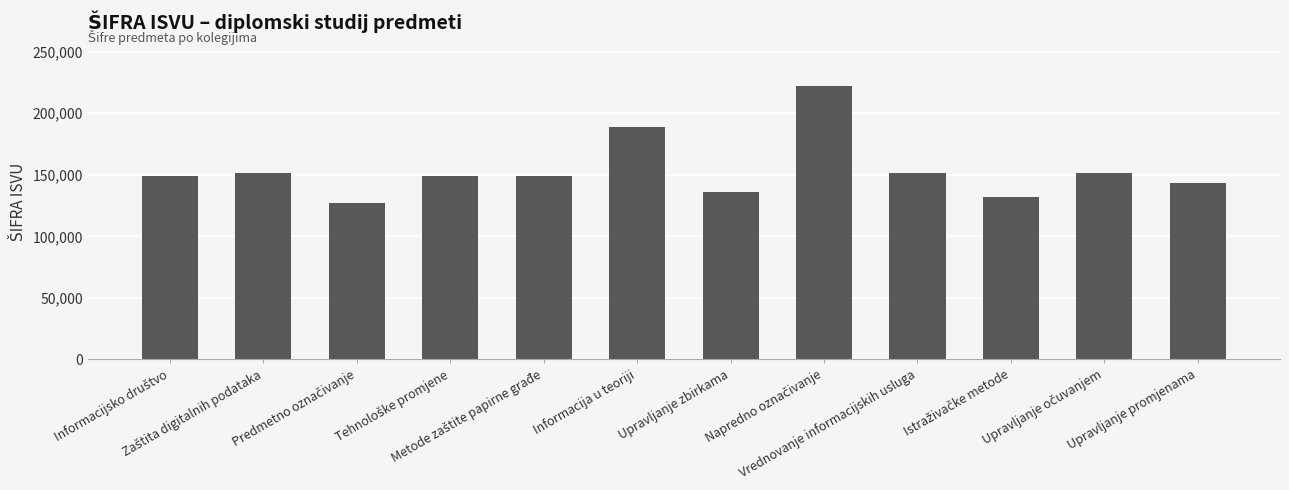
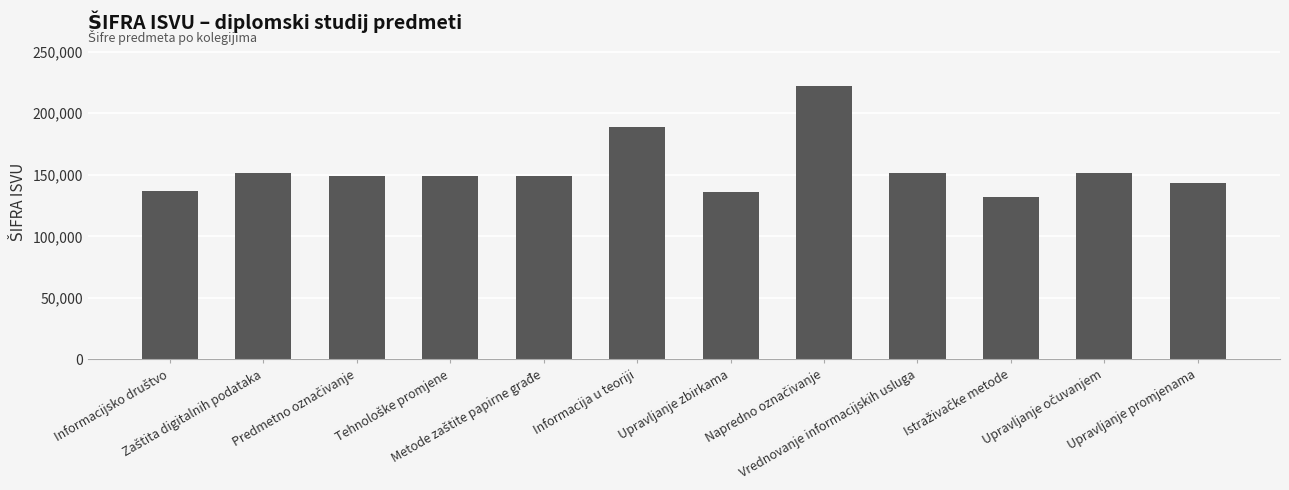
Informacijsko društvo: 149,000 -> 137,000
Predmetno označivanje: 127,000 -> 149,000
